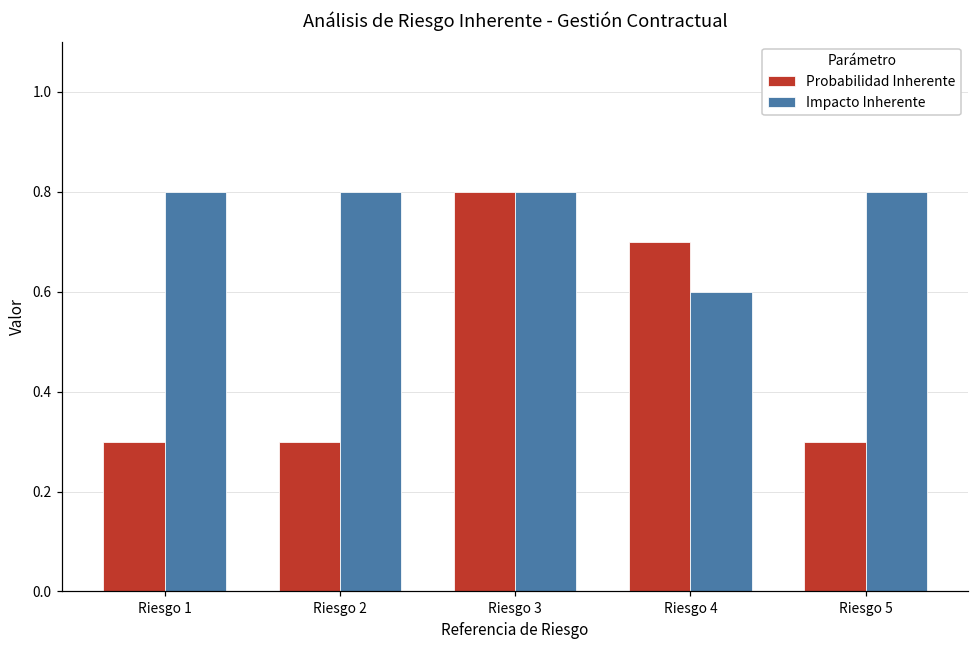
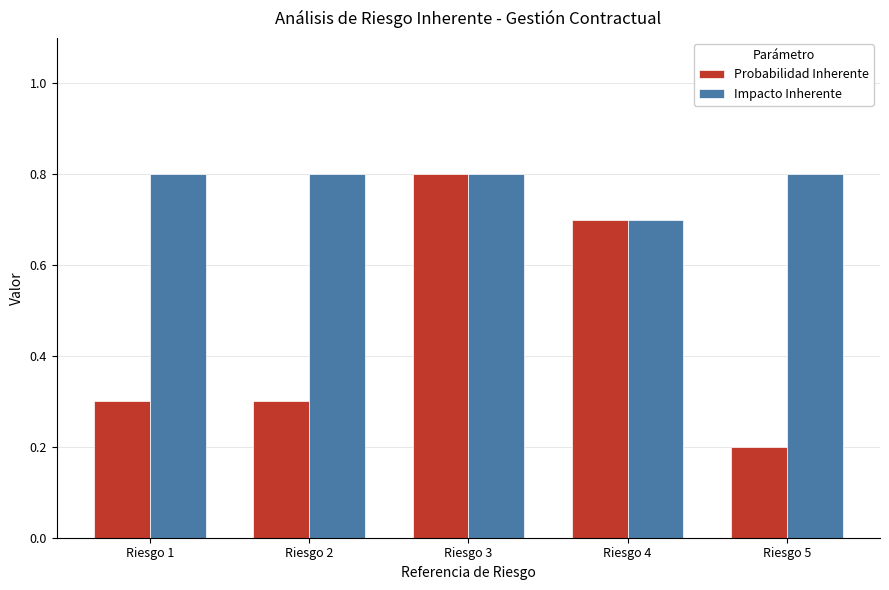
Impacto Inherente, Riesgo 4: 0.6 -> 0.7
Probabilidad Inherente, Riesgo 5: 0.3 -> 0.2
